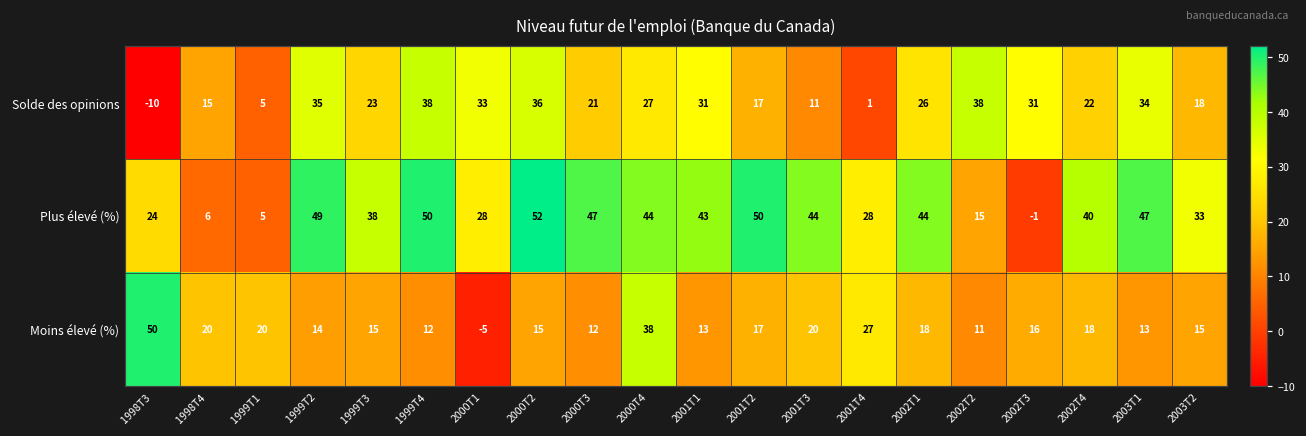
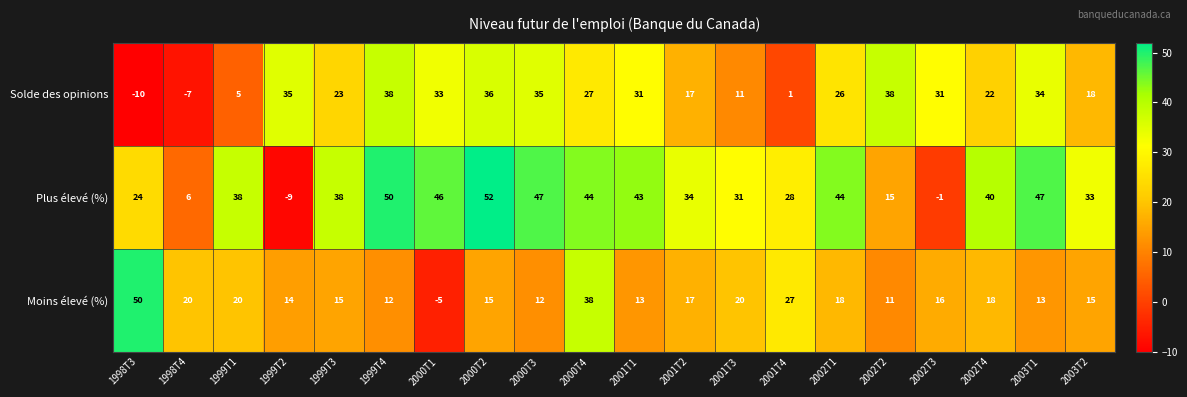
Solde des opinions, 1998T4: 15 -> -7
Solde des opinions, 2000T3: 21 -> 35
Plus élevé (%), 1999T1: 5 -> 38
Plus élevé (%), 1999T2: 49 -> -9
Plus élevé (%), 2000T1: 28 -> 46
Plus élevé (%), 2001T2: 50 -> 34
Plus élevé (%), 2001T3: 44 -> 31
